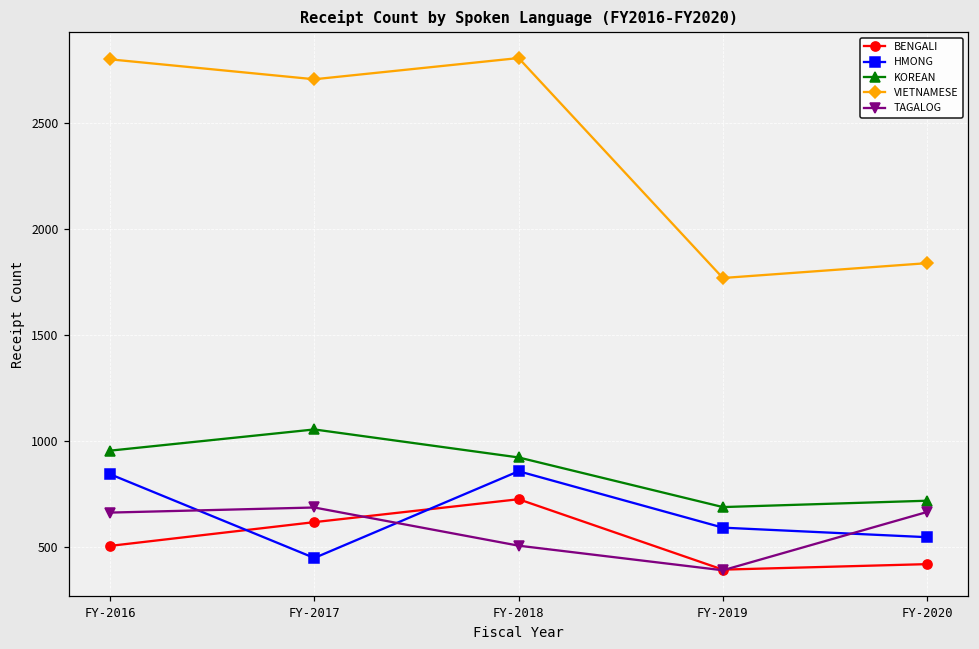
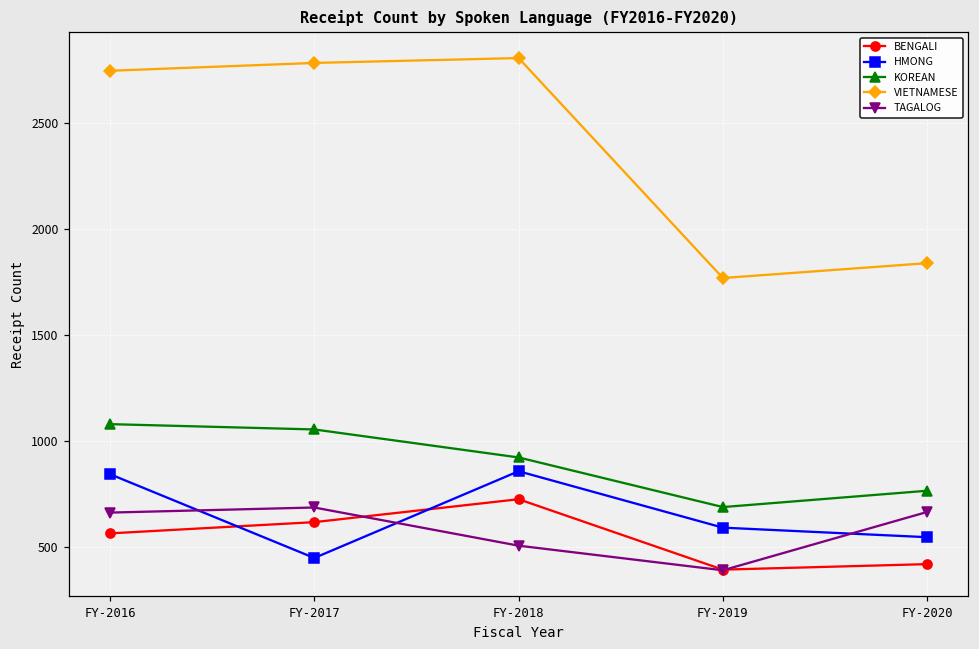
BENGALI, FY-2016: 510 -> 570
KOREAN, FY-2016: 960 -> 1080
VIETNAMESE, FY-2016: 2800 -> 2750
VIETNAMESE, FY-2017: 2710 -> 2780
KOREAN, FY-2020: 720 -> 770
